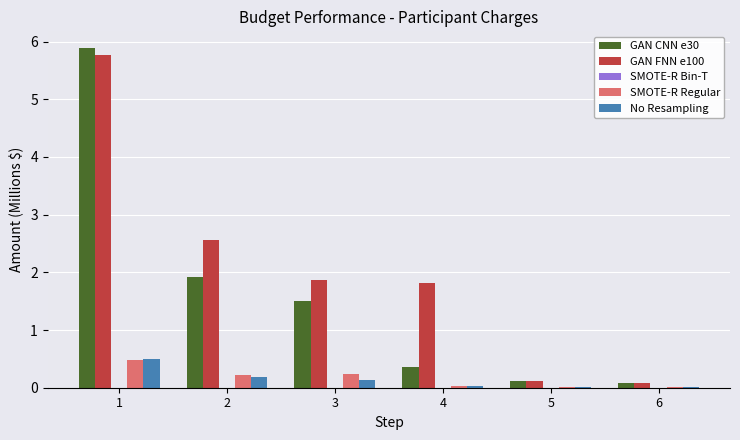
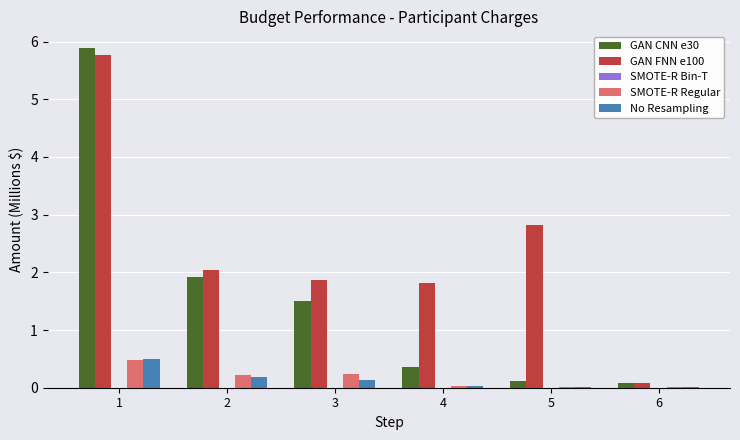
GAN FNN e100, 2: 2.6 -> 2.0
GAN FNN e100, 5: 0.1 -> 2.8
